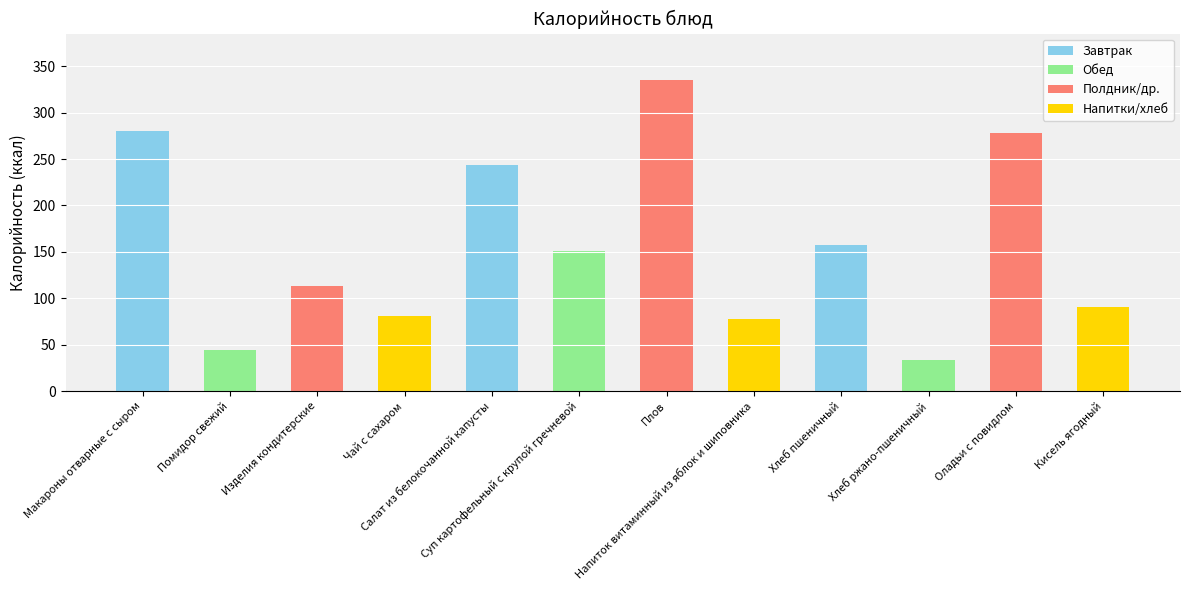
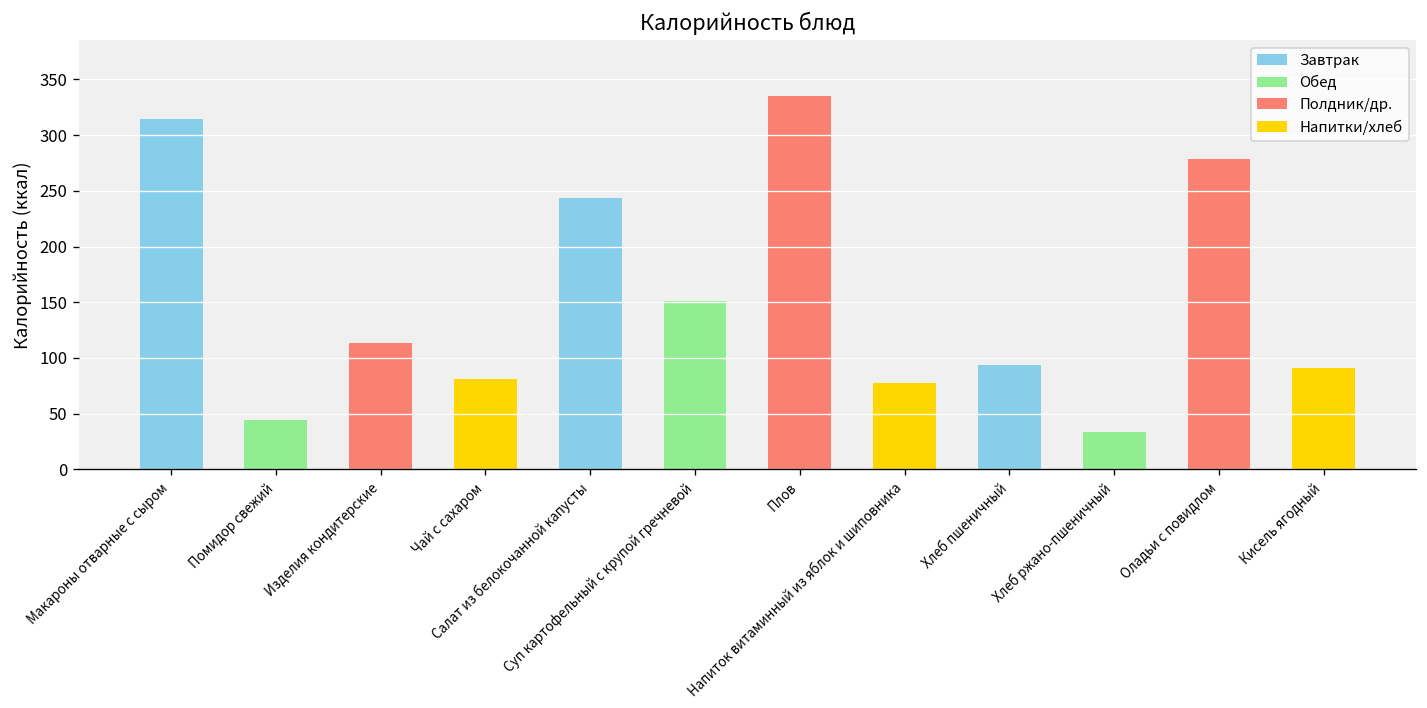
Макароны отварные с сыром: 280 -> 310
Хлеб пшеничный: 160 -> 90
